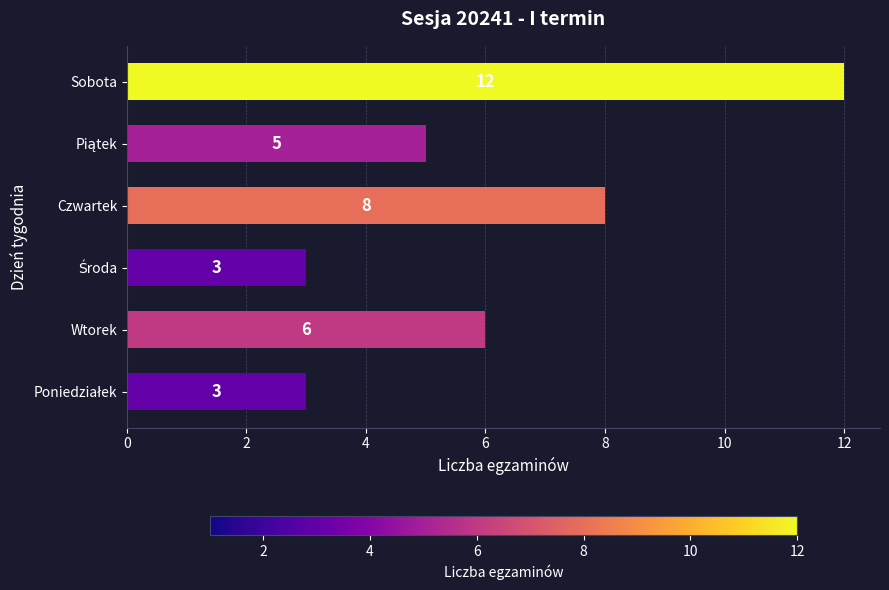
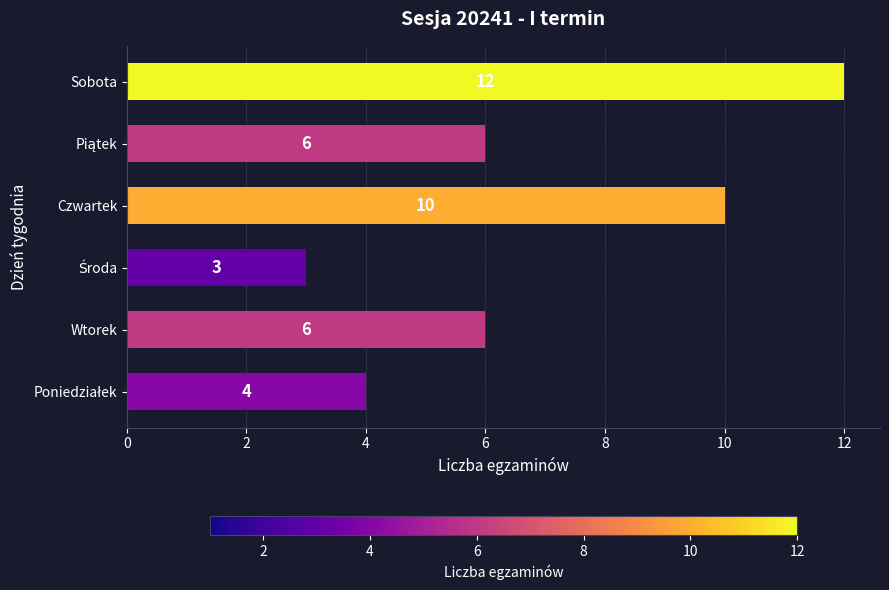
Piątek: 5 -> 6
Czwartek: 8 -> 10
Poniedziałek: 3 -> 4
